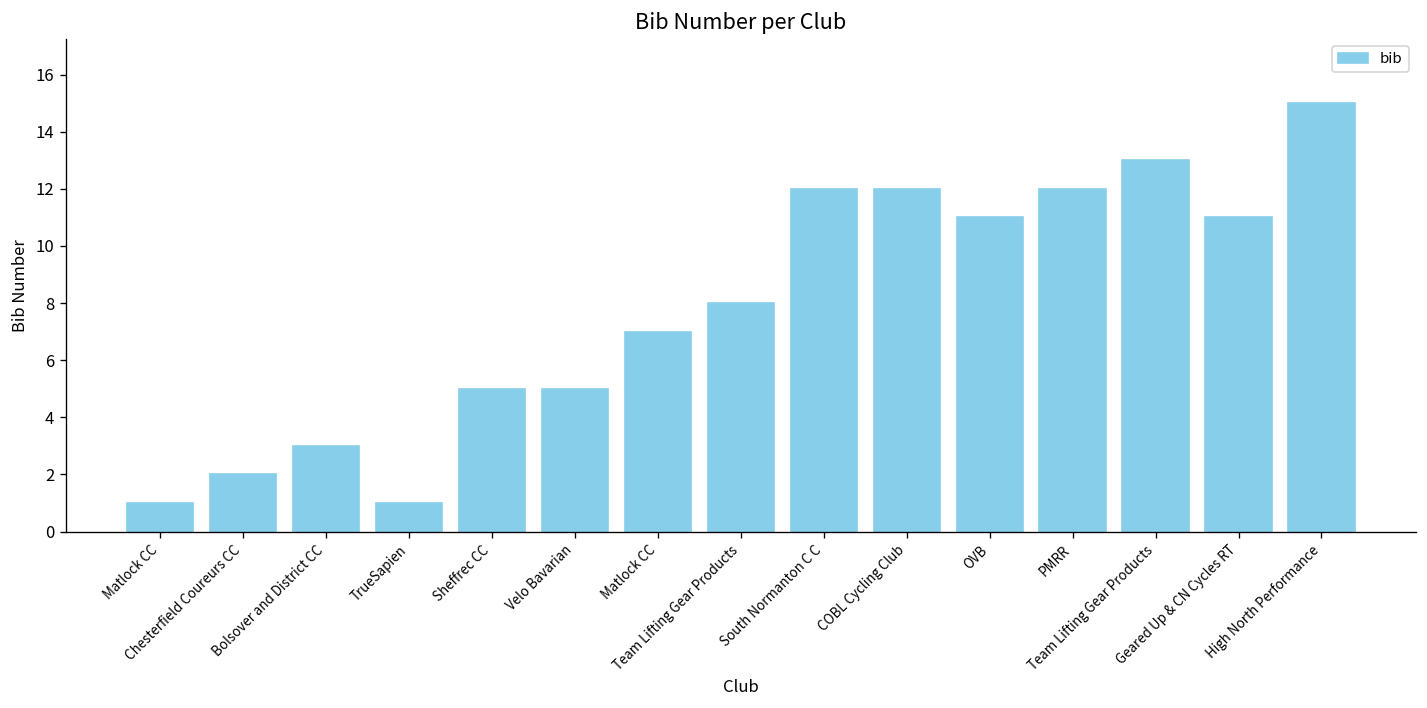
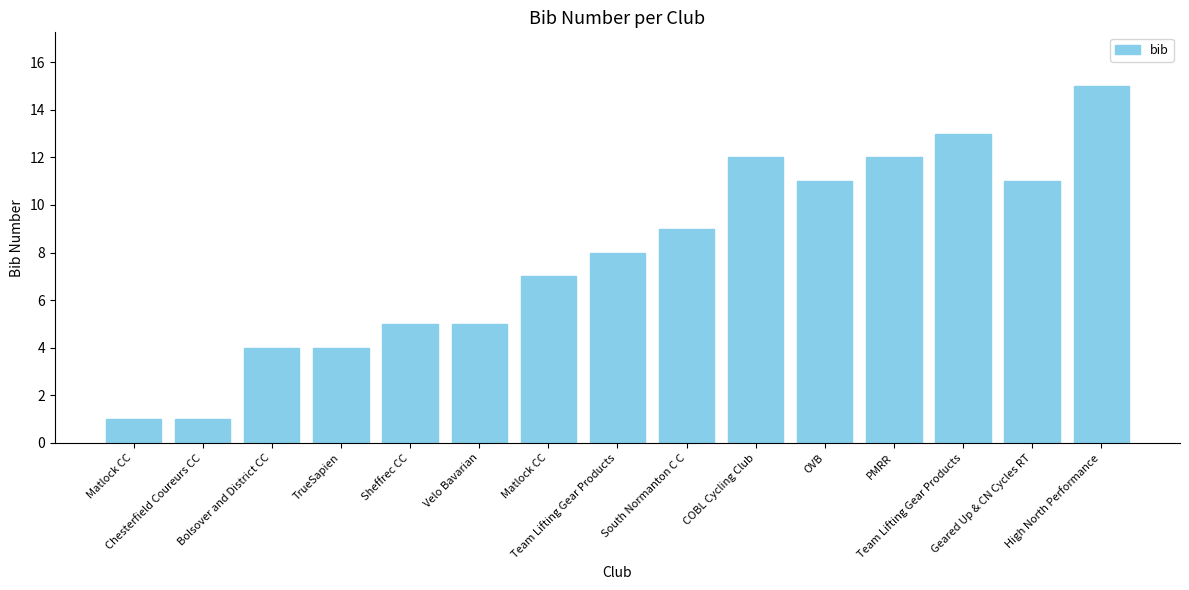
Chesterfield Coureurs CC: 2 -> 1
Bolsover and District CC: 3 -> 4
TrueSapien: 1 -> 4
South Normanton C C: 12 -> 9
